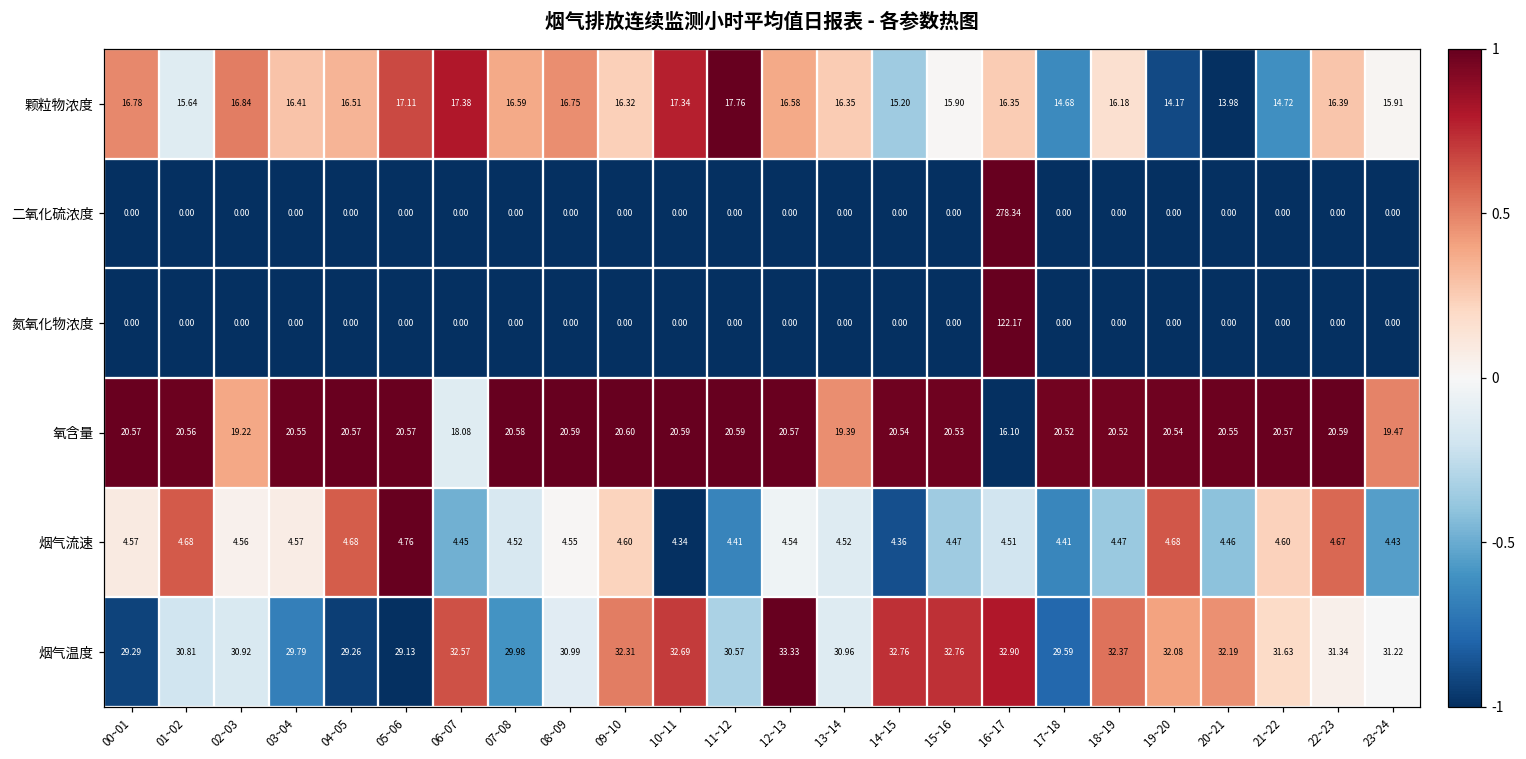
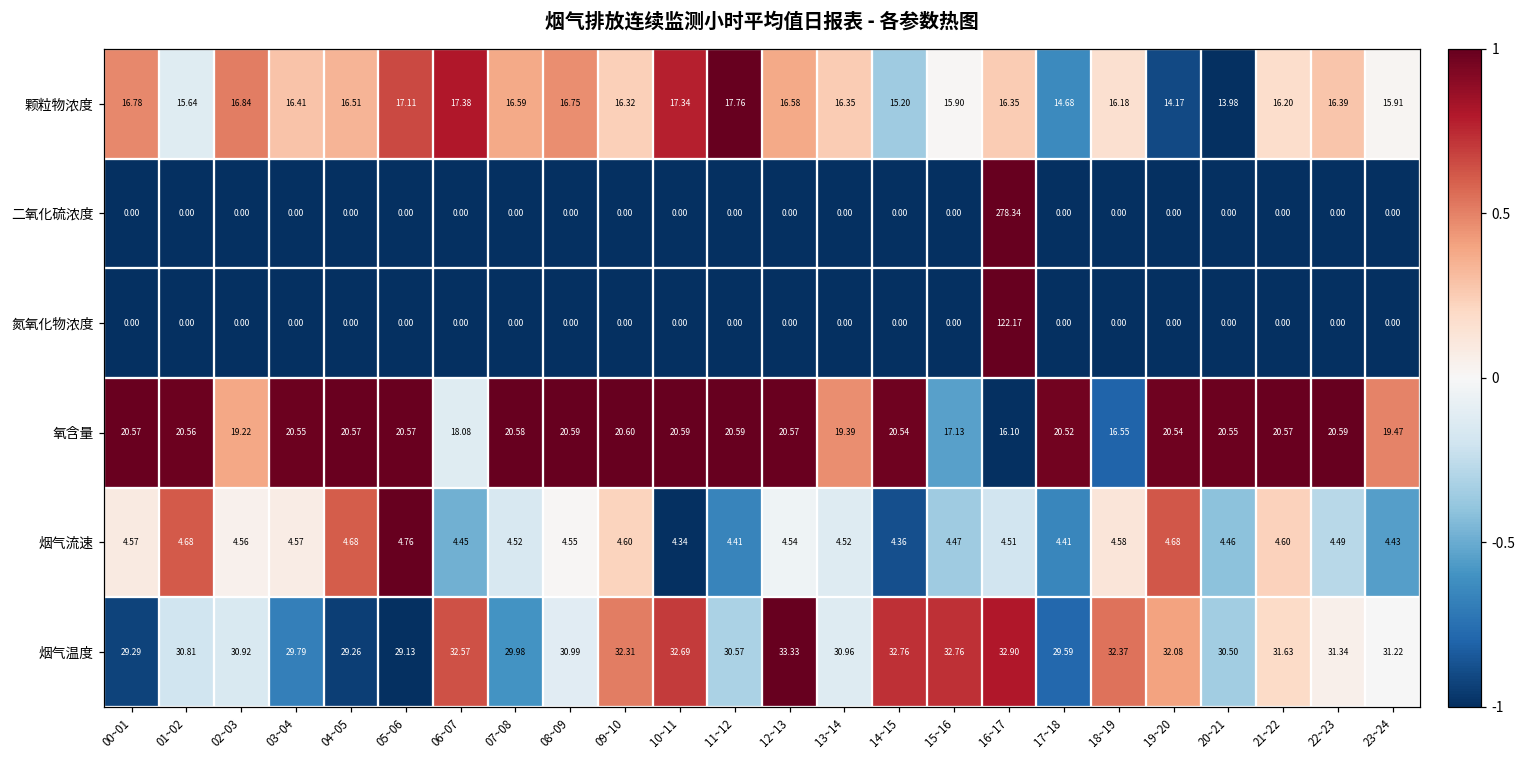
颗粒物浓度, 21~22: 14.72 -> 16.20
氧含量, 15~16: 20.53 -> 17.13
氧含量, 18~19: 20.52 -> 16.55
烟气流速, 18~19: 4.47 -> 4.58
烟气流速, 22~23: 4.67 -> 4.49
烟气温度, 20~21: 32.19 -> 30.50
